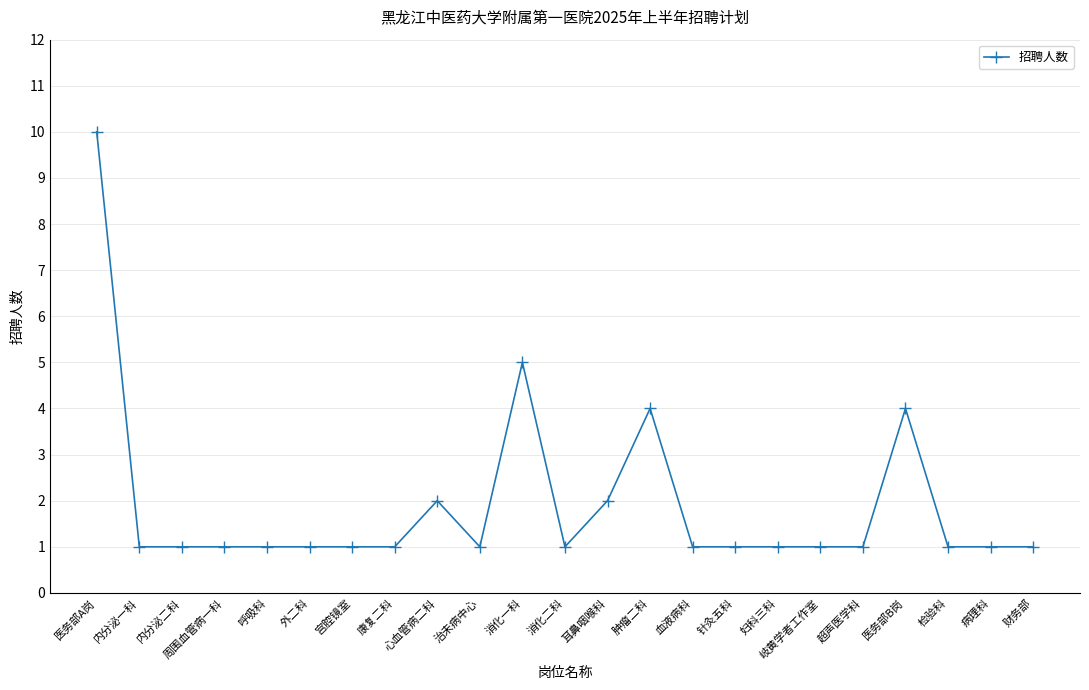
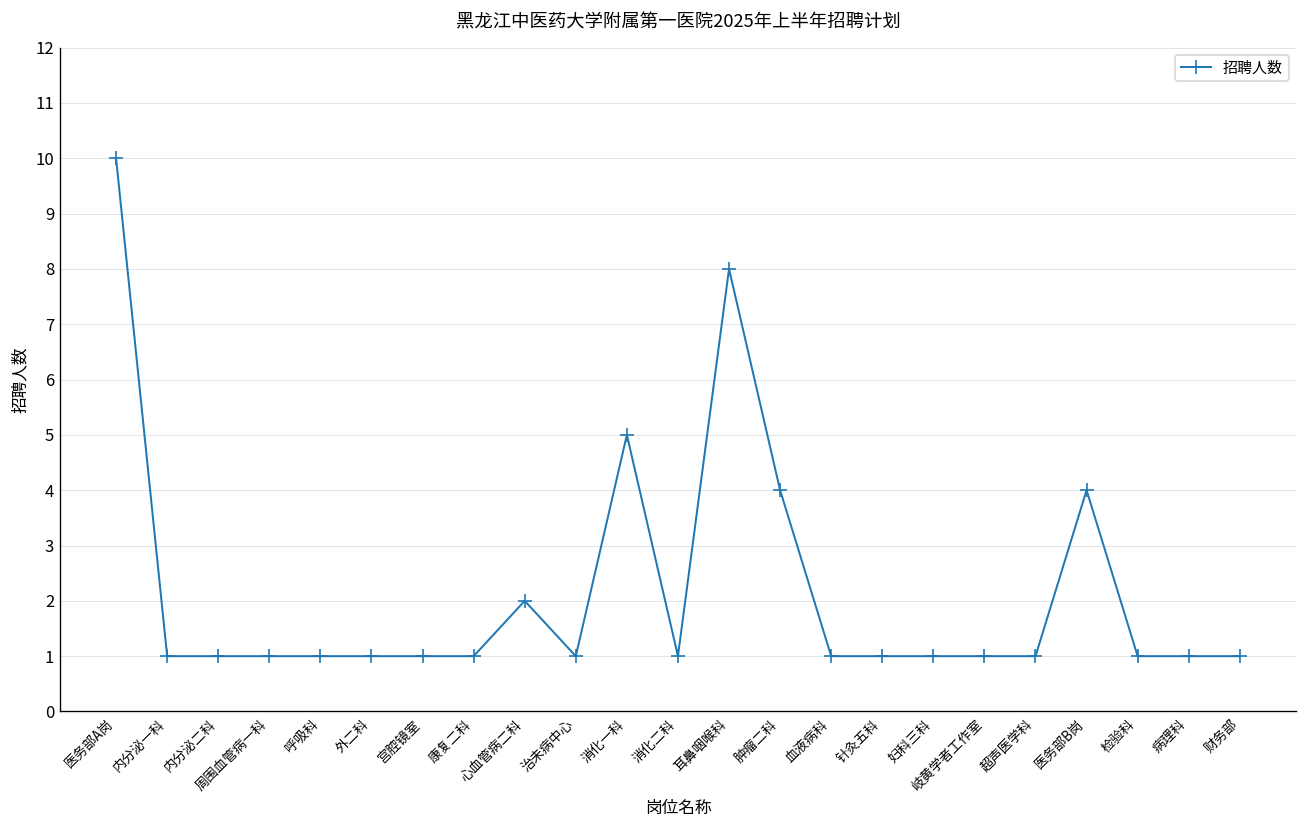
耳鼻咽喉科: 2 -> 8
